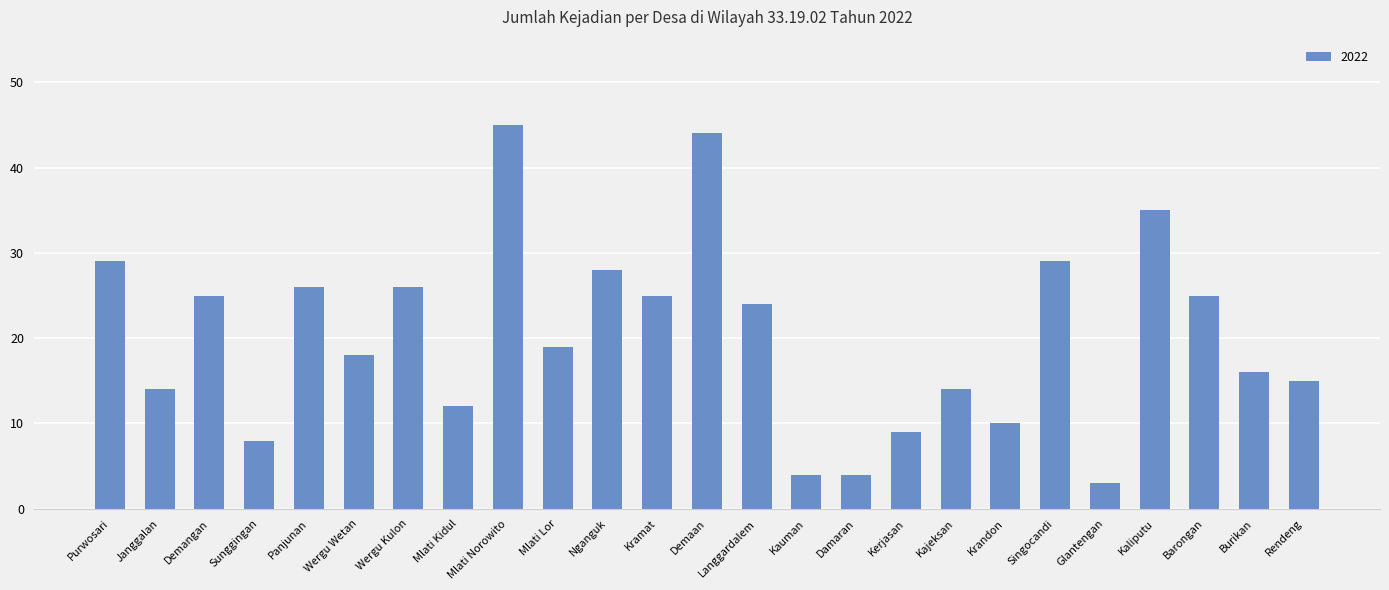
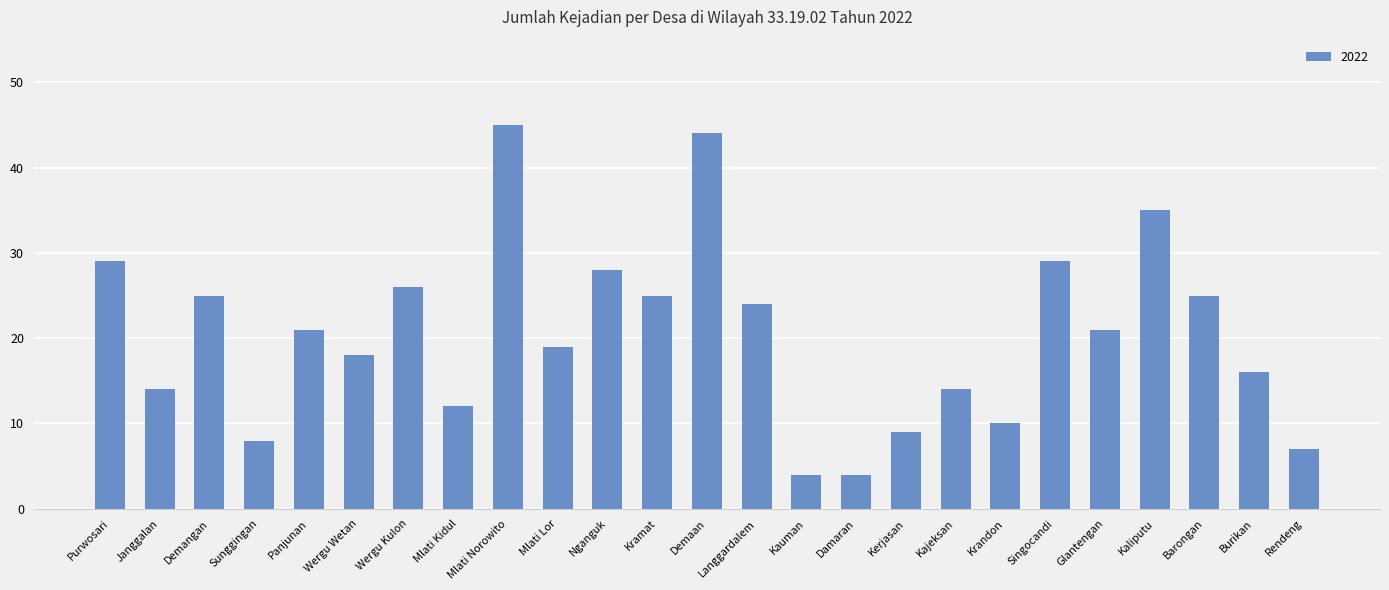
Panjunan: 26 -> 21
Glantengan: 3 -> 21
Rendeng: 15 -> 7
